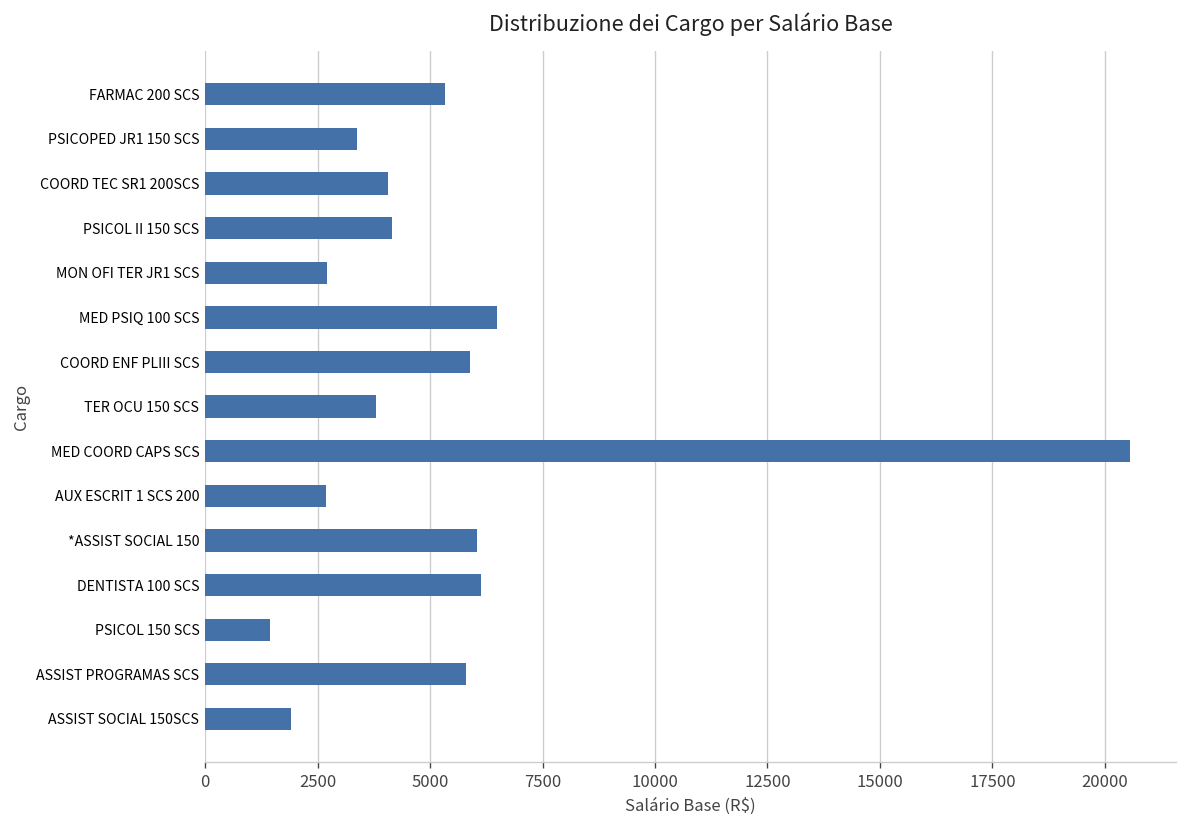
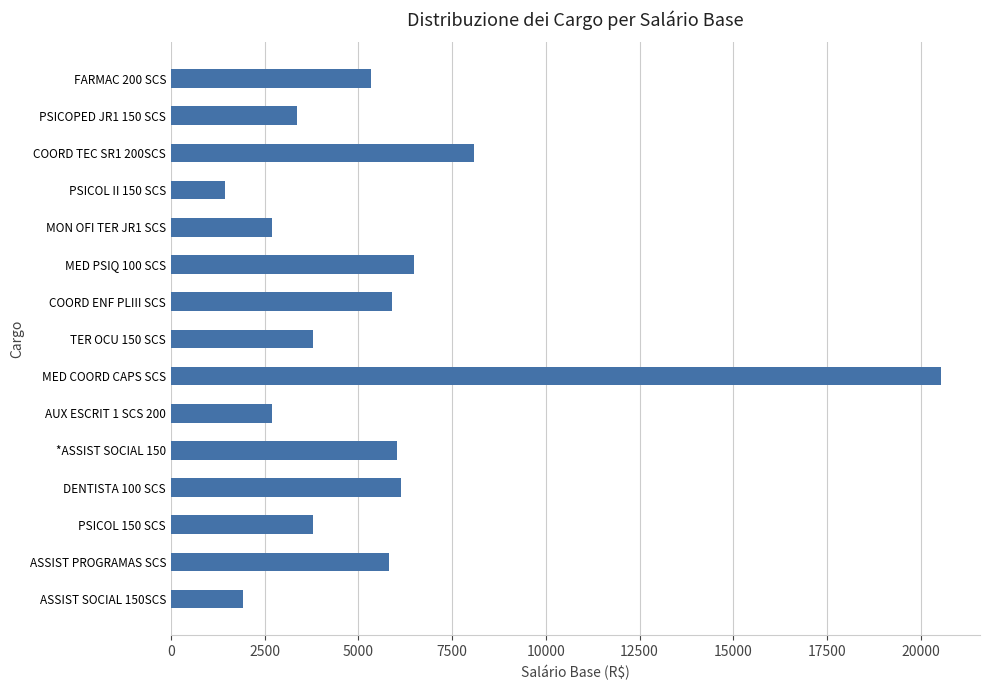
COORD TEC SR1 200SCS: 4100 -> 8100
PSICOL II 150 SCS: 4200 -> 1500
PSICOL 150 SCS: 1400 -> 3800
